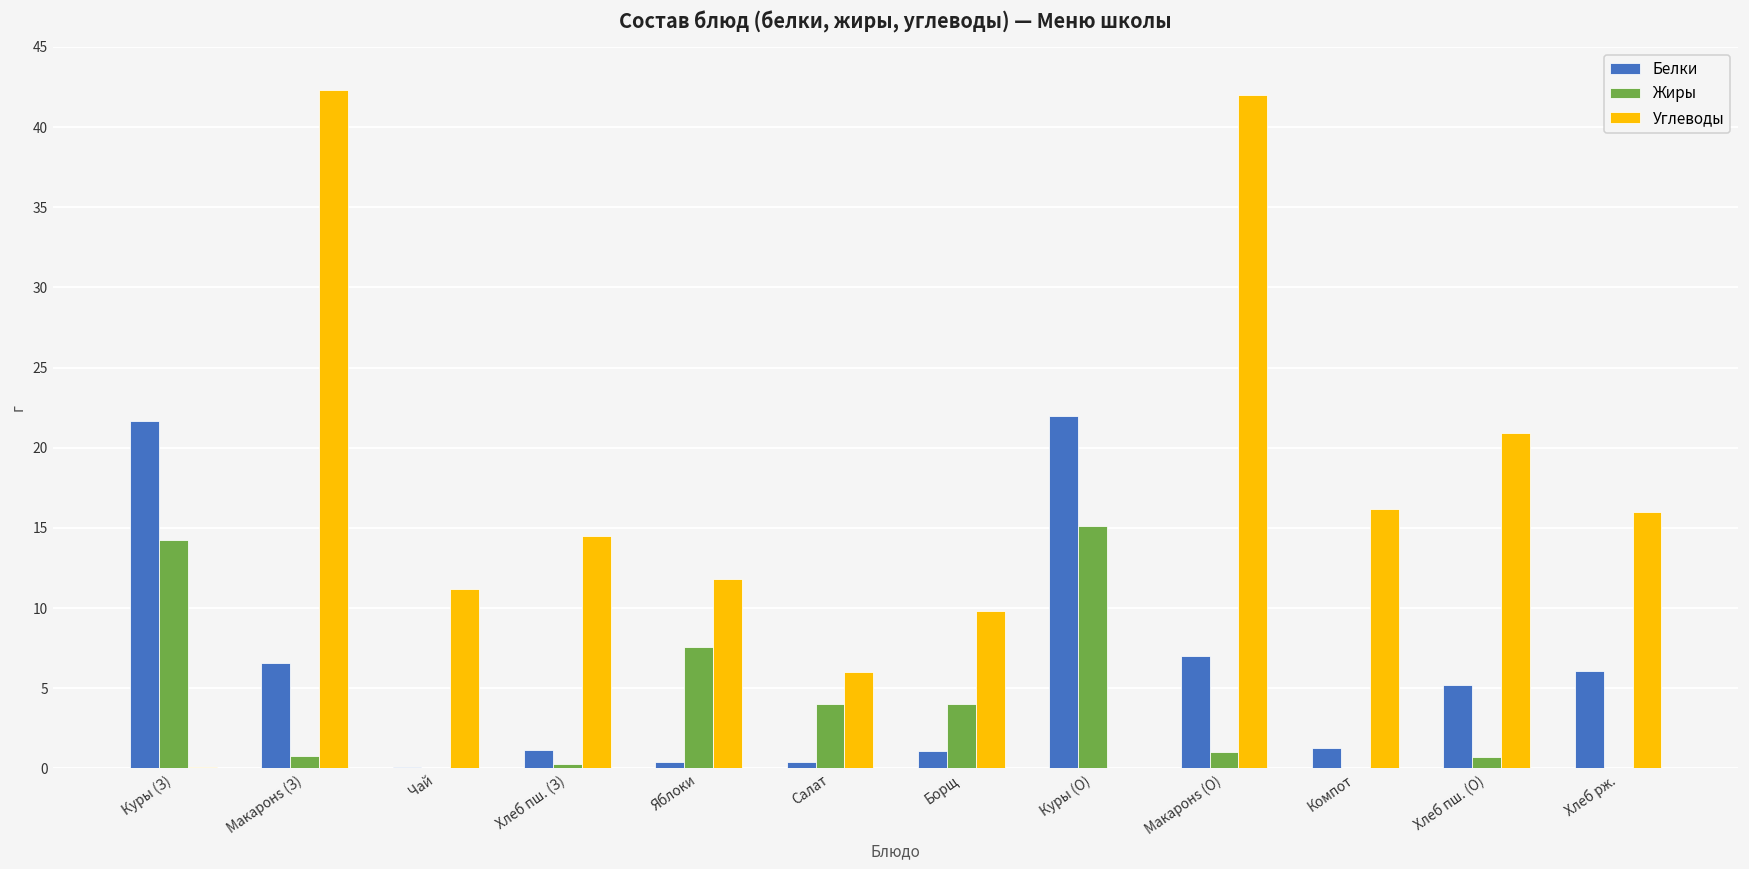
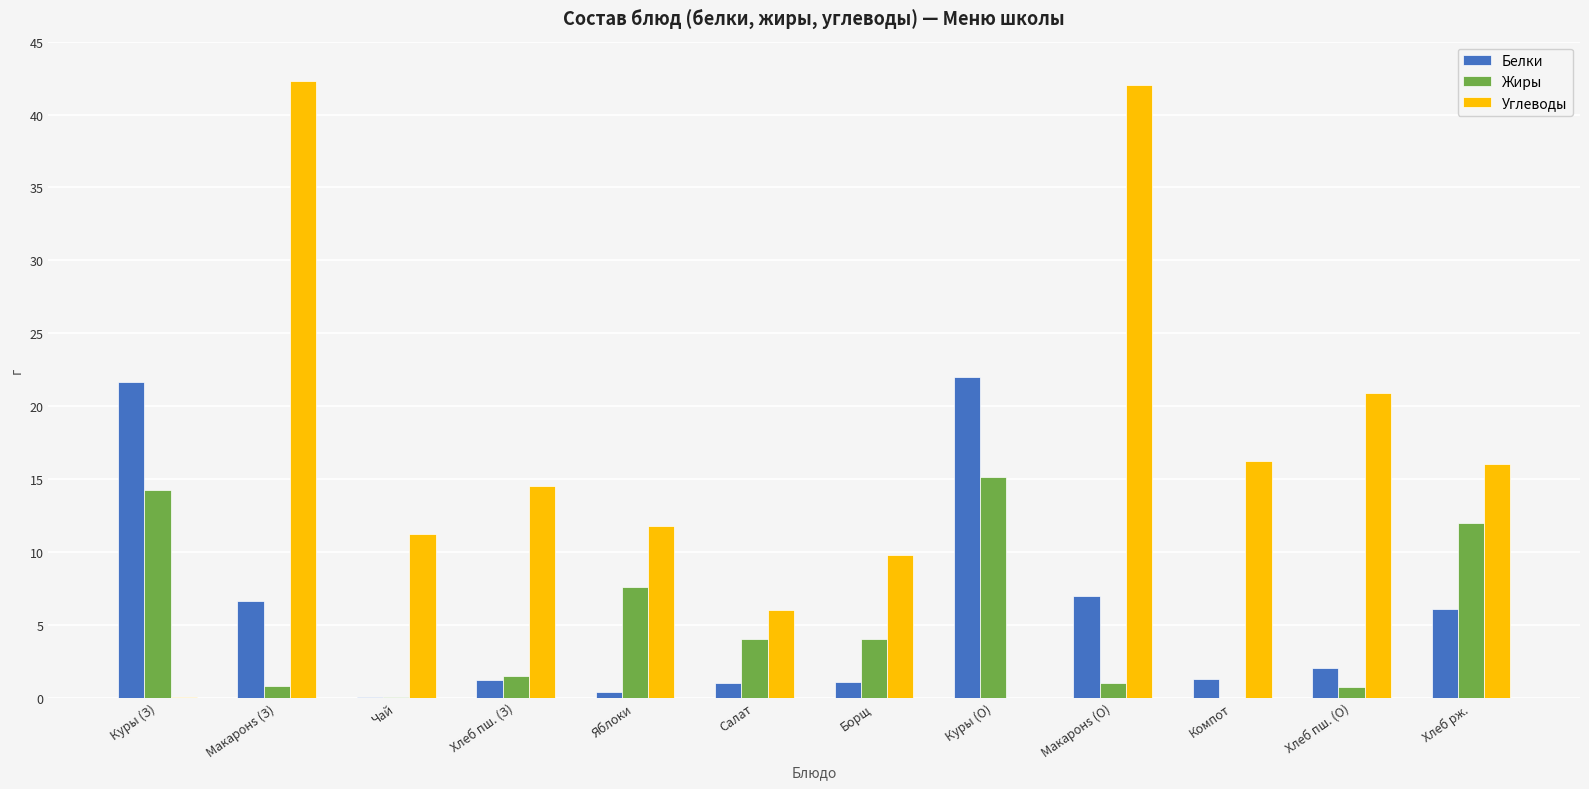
Жиры, Хлеб пш. (З): 0.3 -> 1.5
Белки, Салат: 0.4 -> 1.0
Белки, Хлеб пш. (О): 5.2 -> 2.0
Жиры, Хлеб рж.: 0 -> 12
